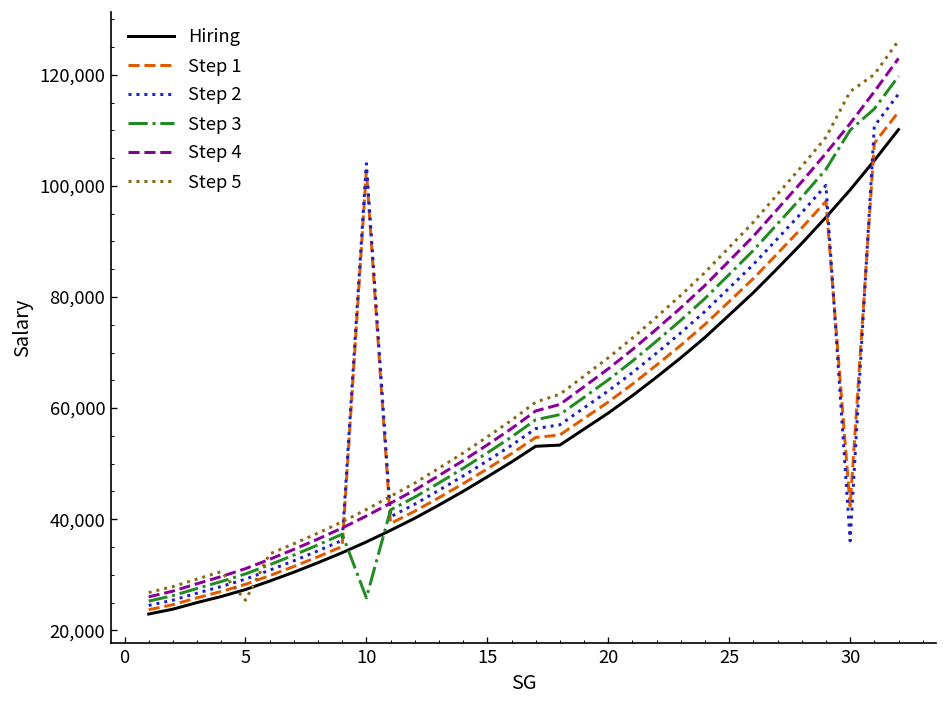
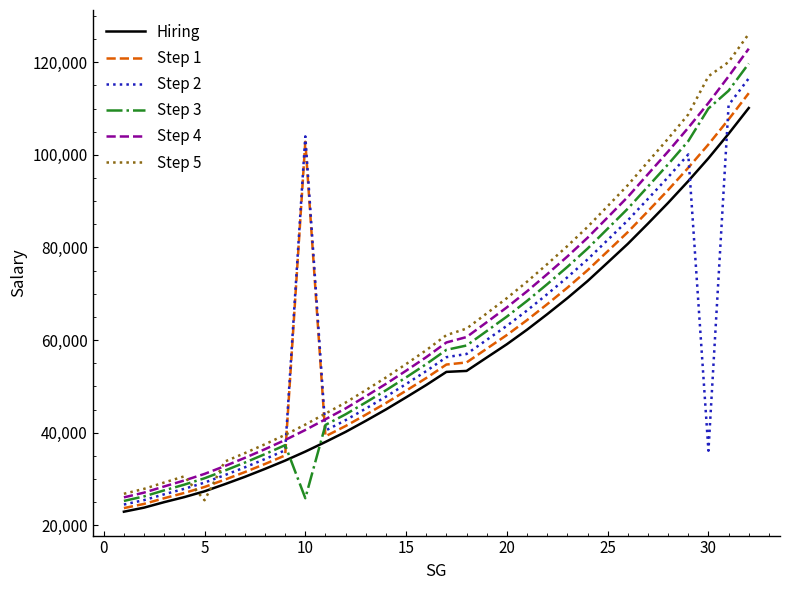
Step 1, 30: 42,000 -> 102,000
